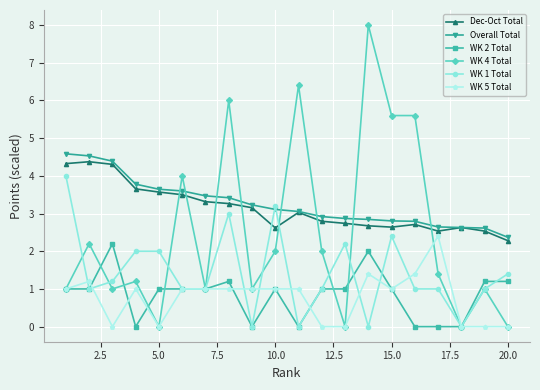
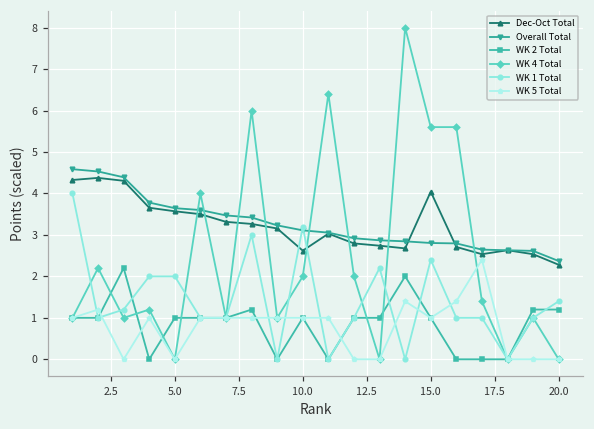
Dec-Oct Total, 15.0: 2.6 -> 4.0
